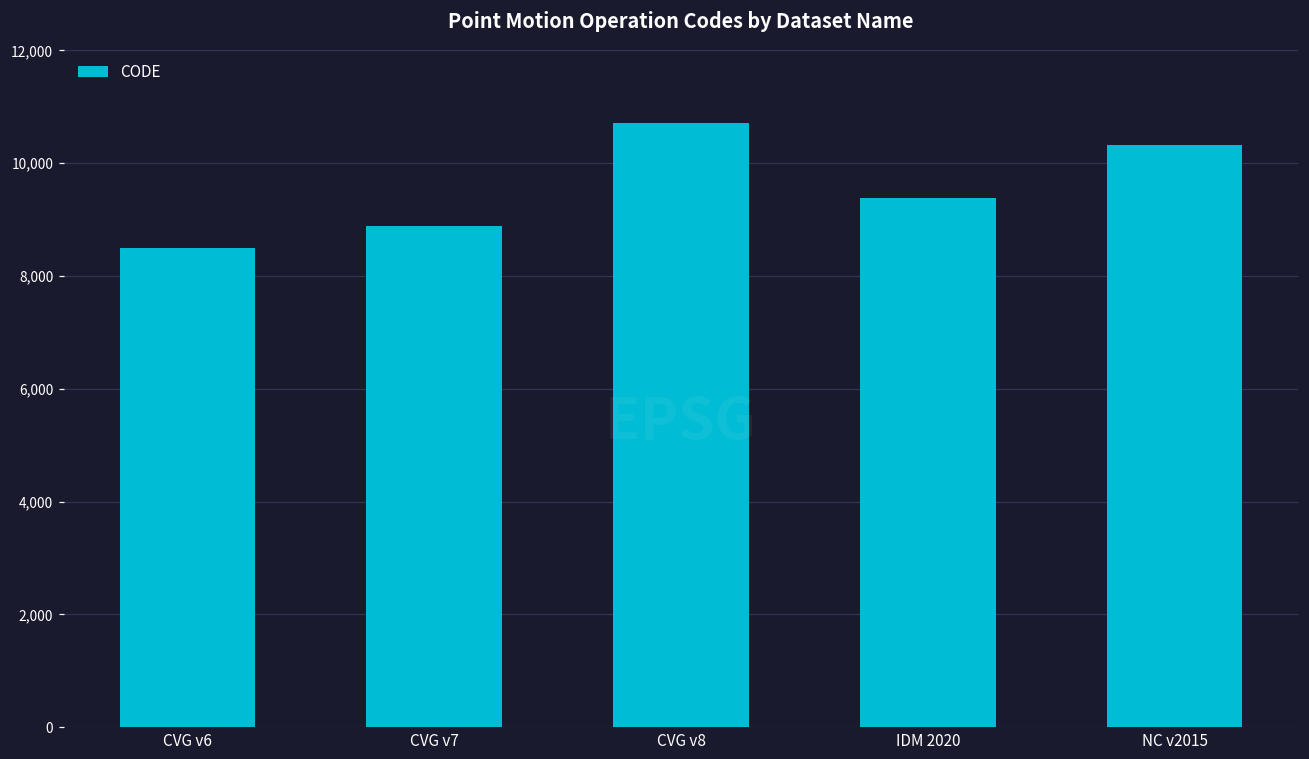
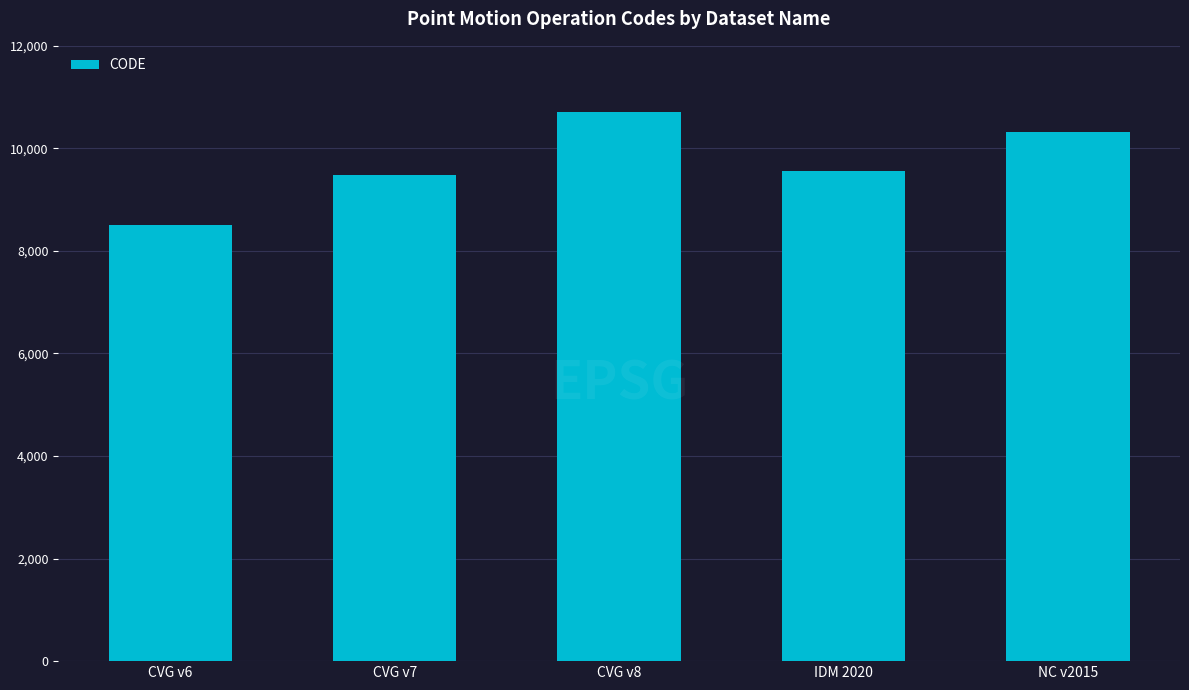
CVG v7: 8,900 -> 9,500
IDM 2020: 9,400 -> 9,600
